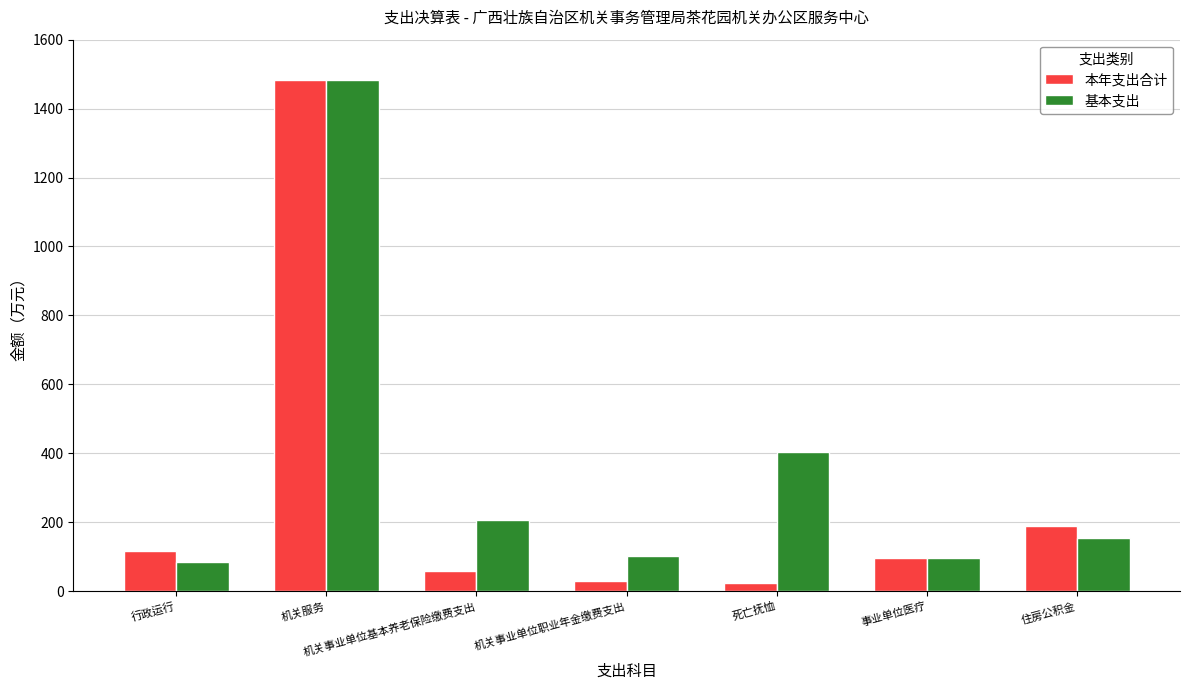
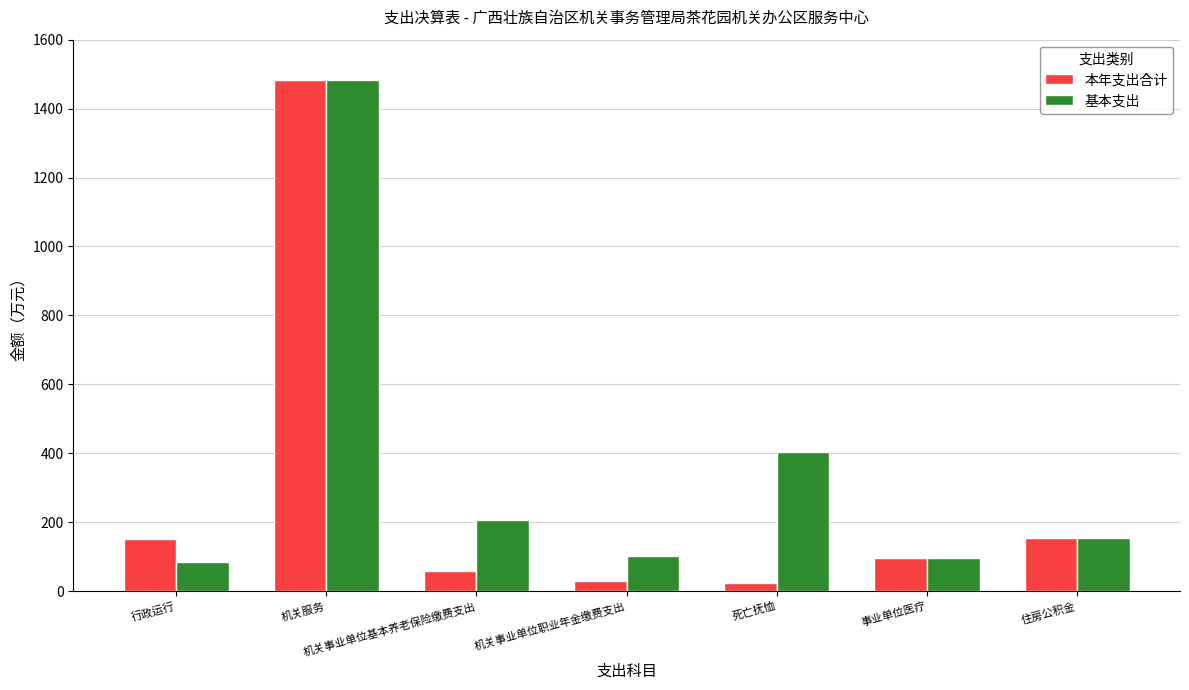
本年支出合计, 行政运行: 120 -> 150
本年支出合计, 住房公积金: 190 -> 150
